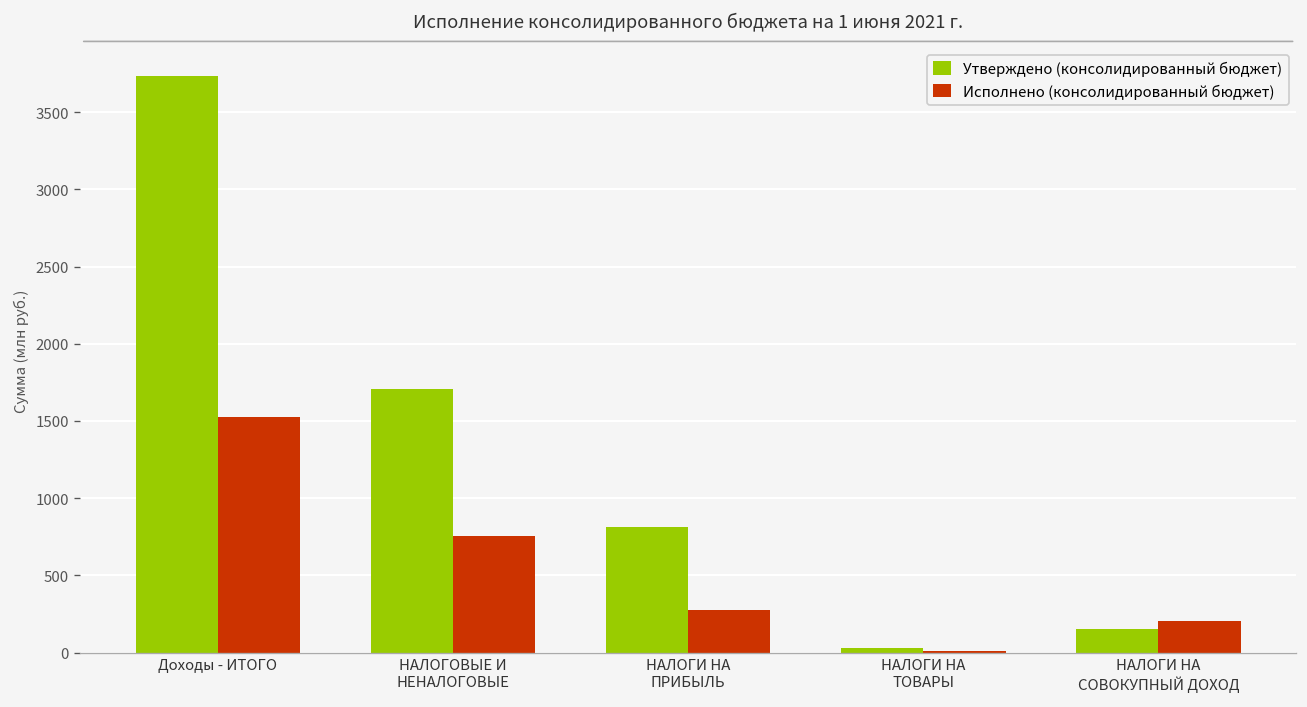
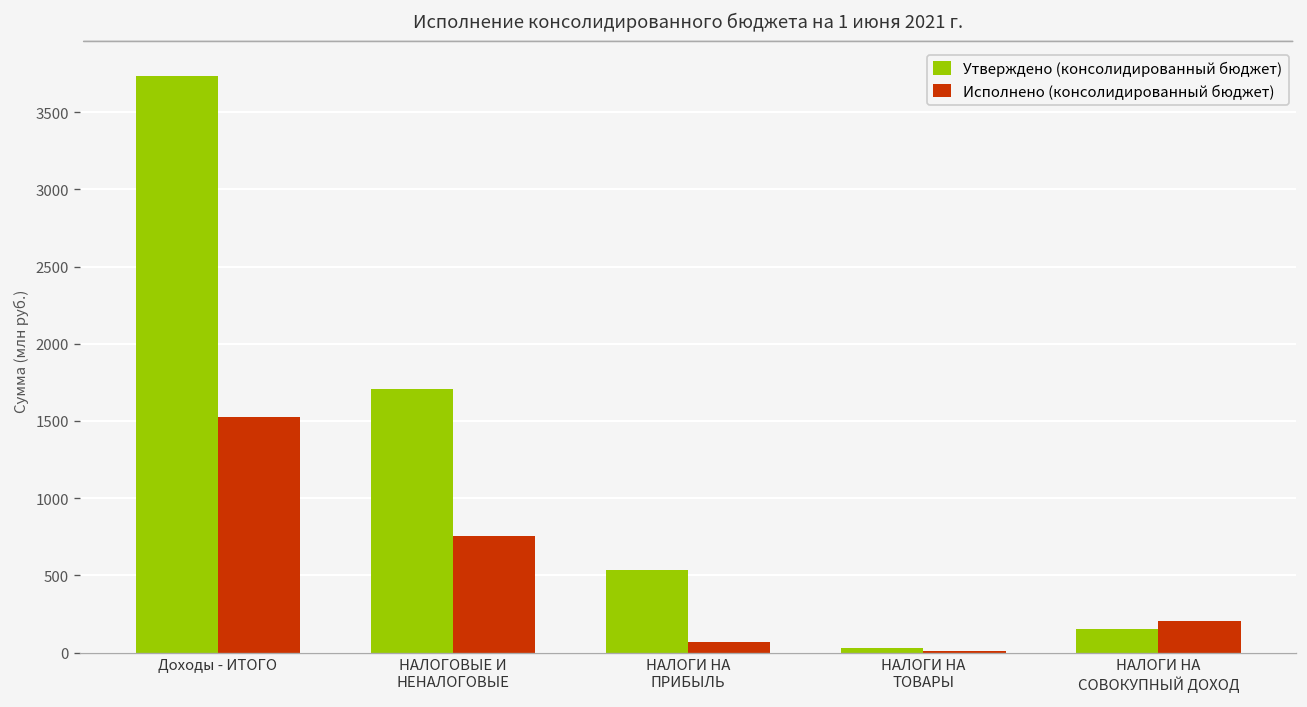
Утверждено (консолидированный бюджет), НАЛОГИ НА ПРИБЫЛЬ: 820 -> 530
Исполнено (консолидированный бюджет), НАЛОГИ НА ПРИБЫЛЬ: 280 -> 70
